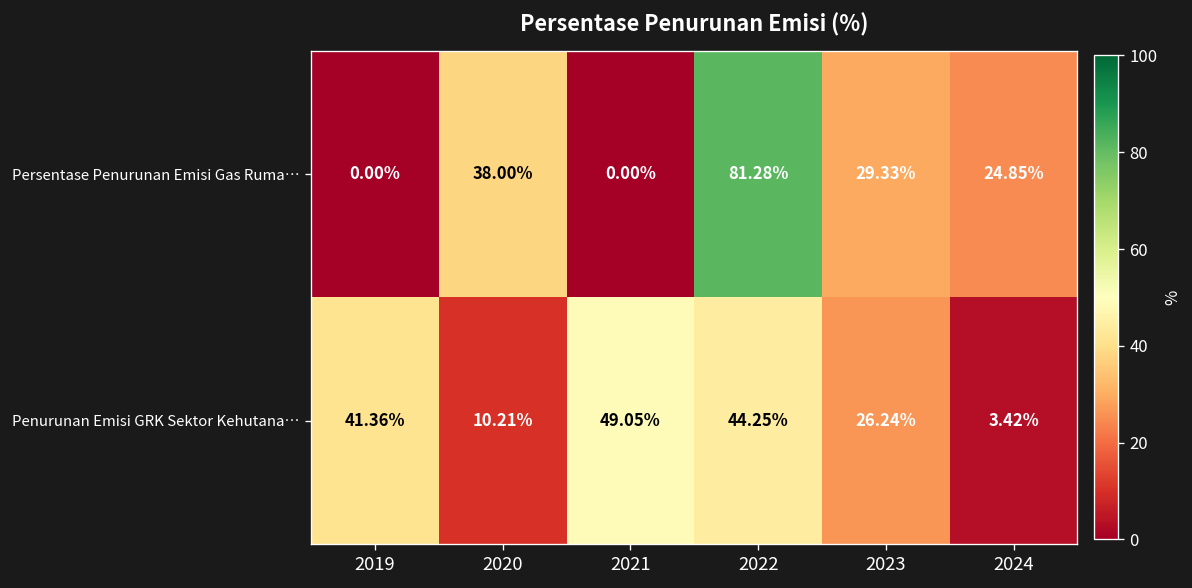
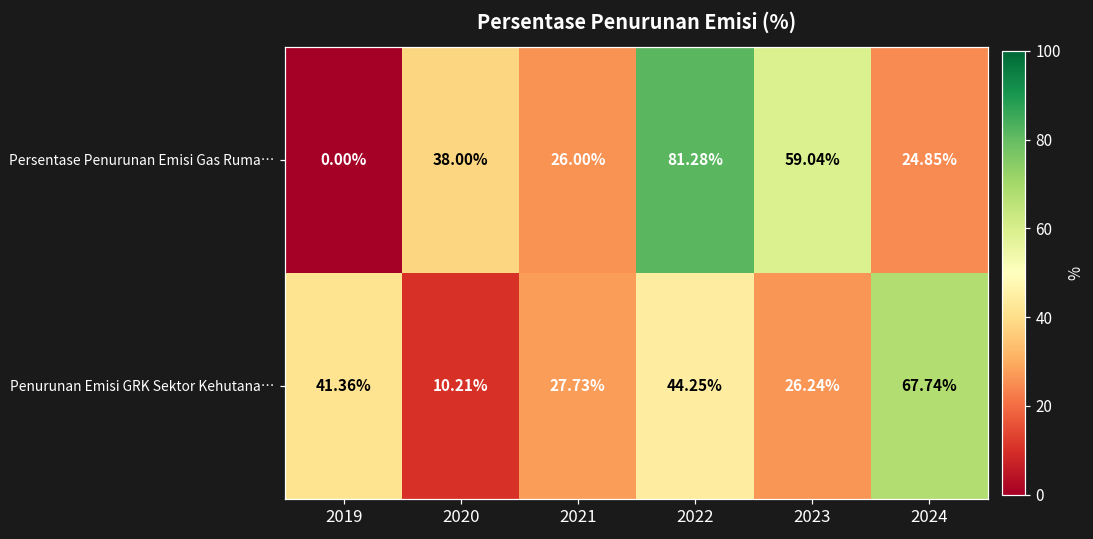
Persentase Penurunan Emisi Gas Ruma…, 2021: 0.00% -> 26.00%
Persentase Penurunan Emisi Gas Ruma…, 2023: 29.33% -> 59.04%
Penurunan Emisi GRK Sektor Kehutana…, 2021: 49.05% -> 27.73%
Penurunan Emisi GRK Sektor Kehutana…, 2024: 3.42% -> 67.74%
